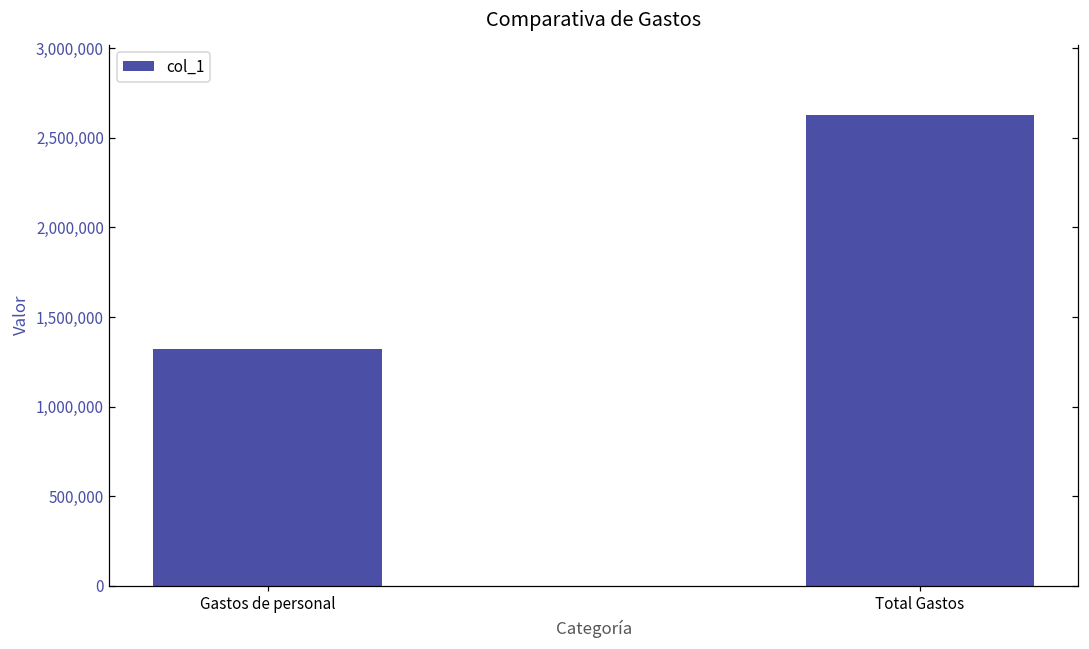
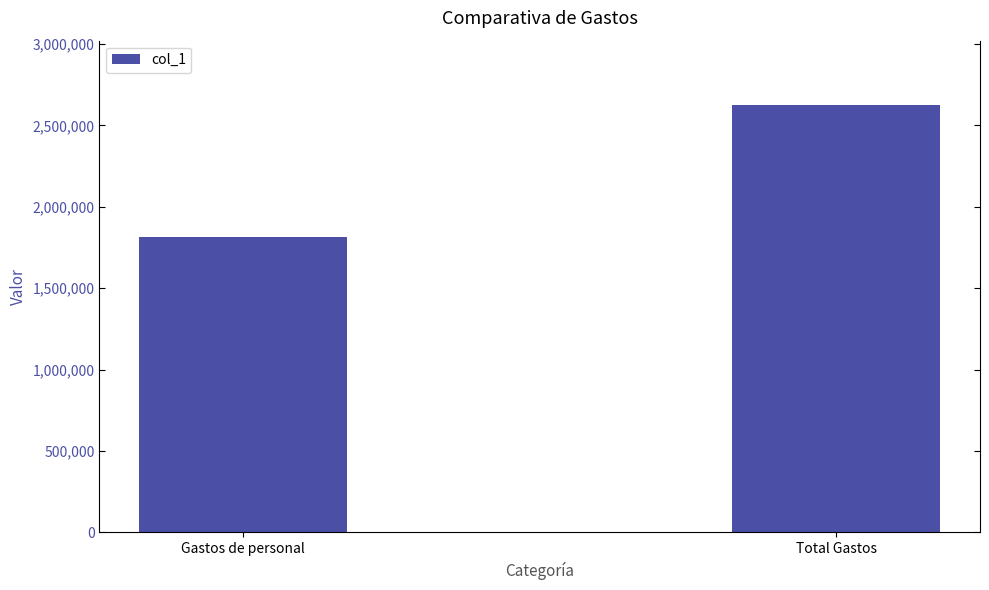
Gastos de personal: 1,320,000 -> 1,810,000
